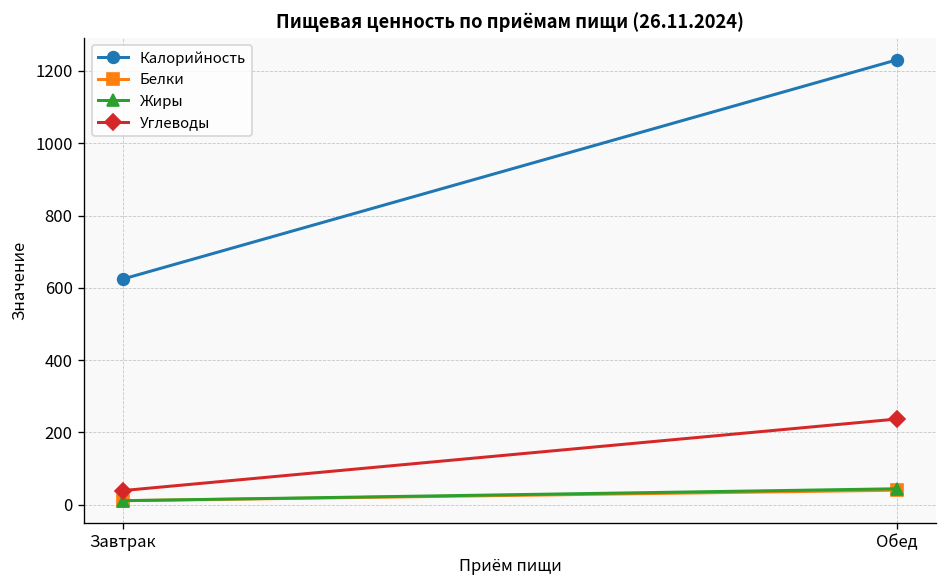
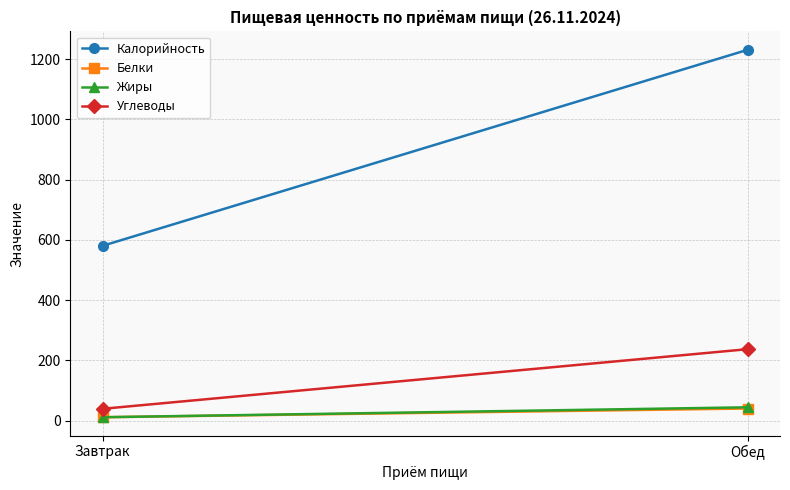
Калорийность, Завтрак: 620 -> 580
